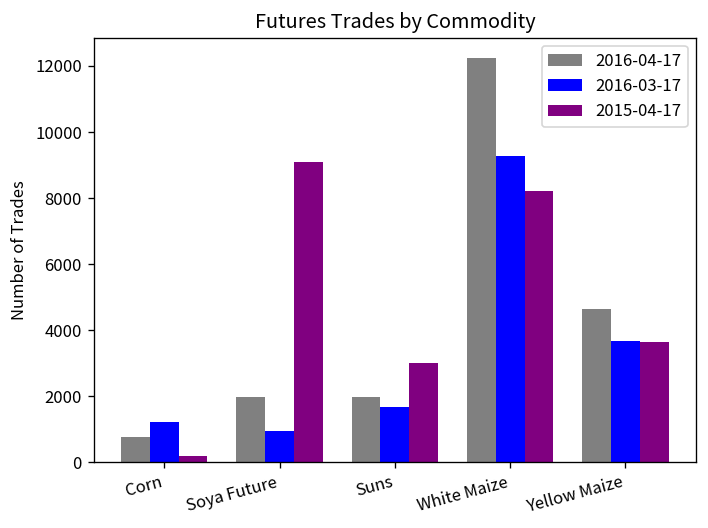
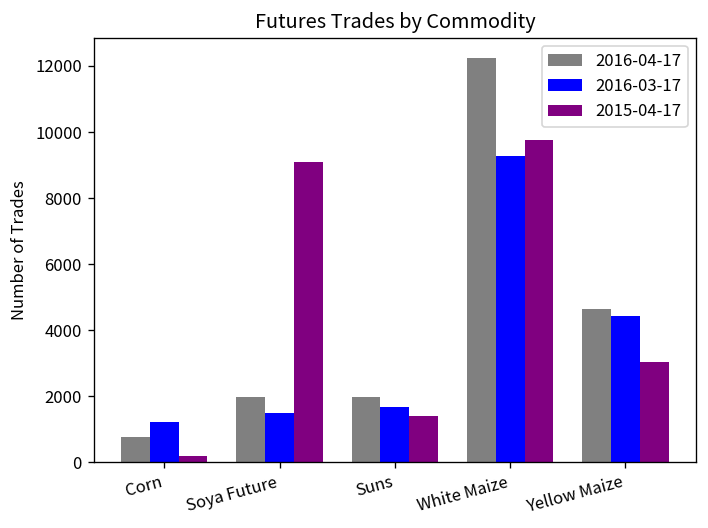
2016-03-17, Soya Future: 1000 -> 1500
2015-04-17, Suns: 3000 -> 1400
2015-04-17, White Maize: 8200 -> 9800
2016-03-17, Yellow Maize: 3700 -> 4400
2015-04-17, Yellow Maize: 3600 -> 3000
